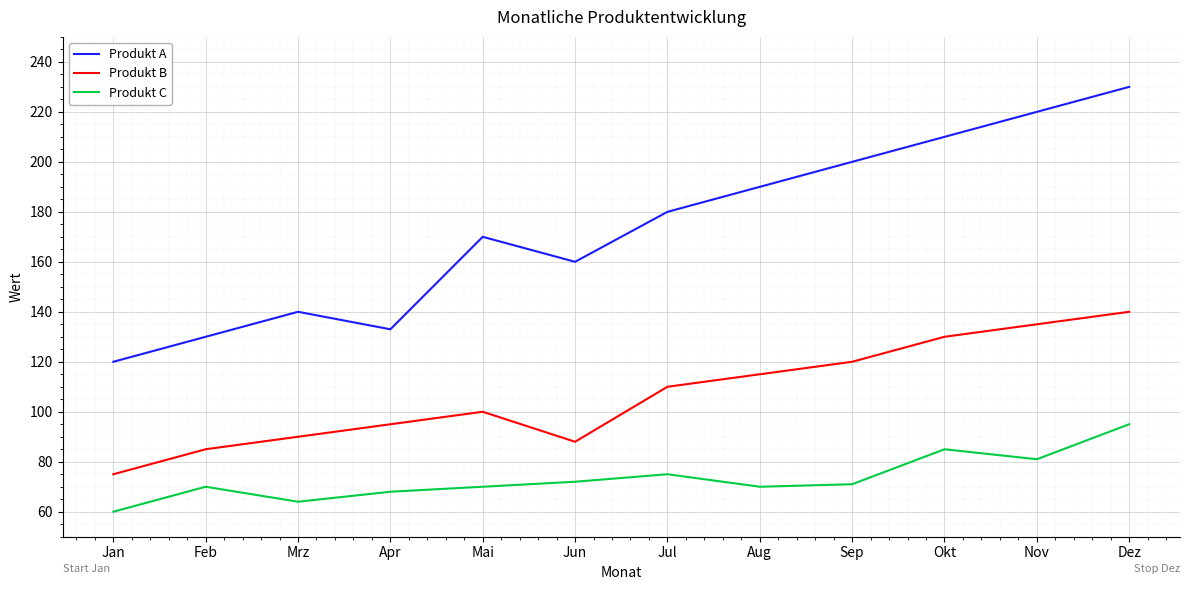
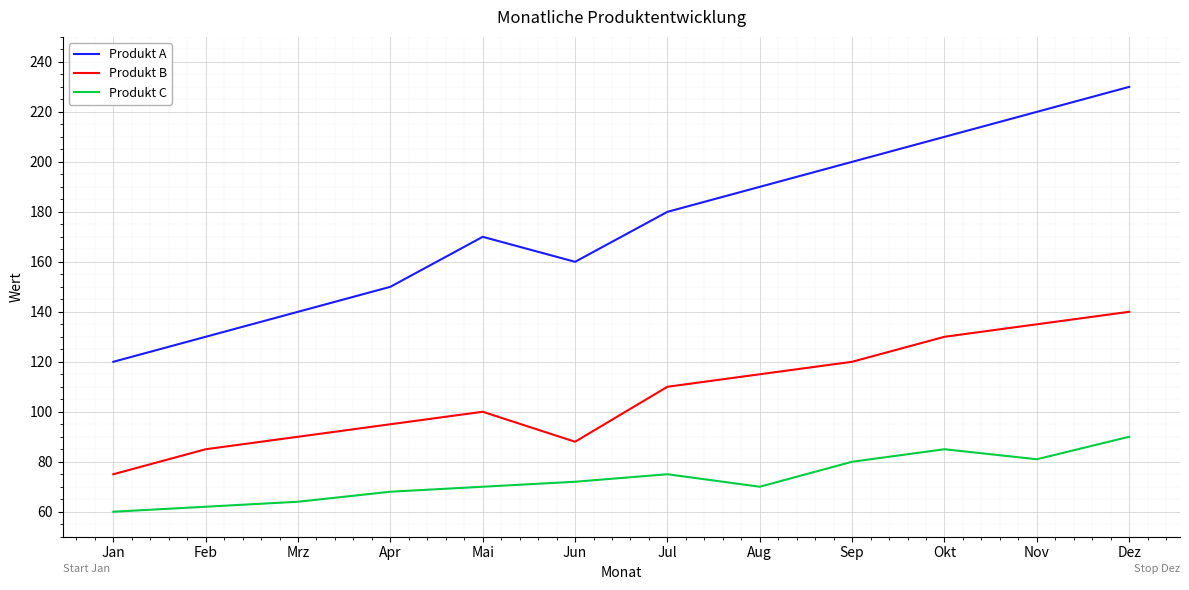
Produkt C, Feb: 70 -> 62
Produkt A, Apr: 133 -> 150
Produkt C, Sep: 71 -> 80
Produkt C, Dez: 95 -> 90
